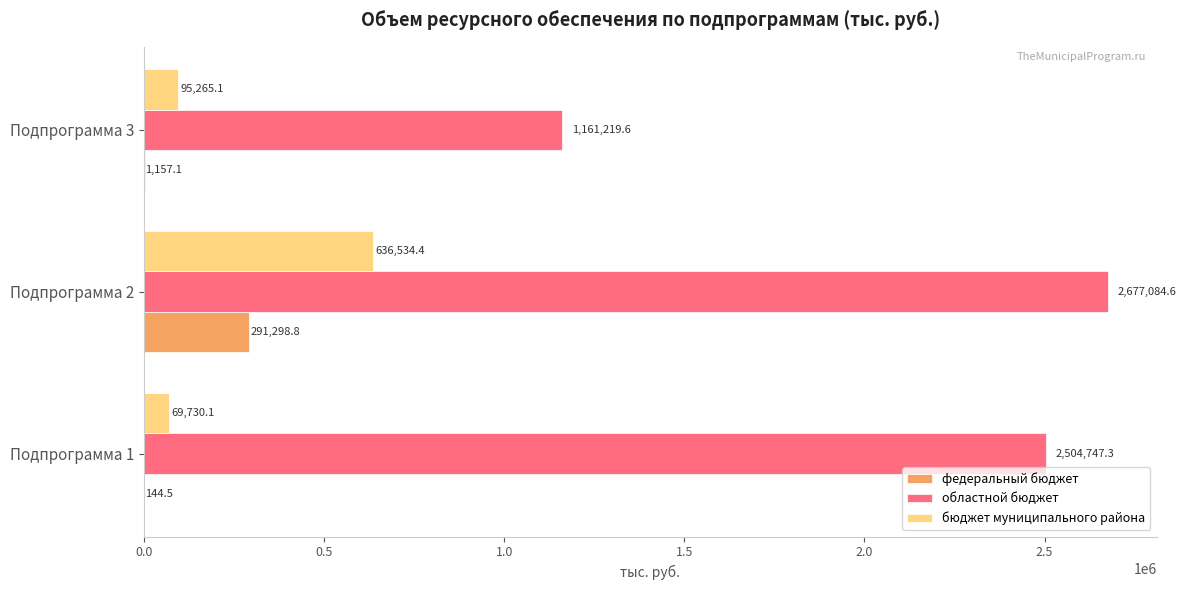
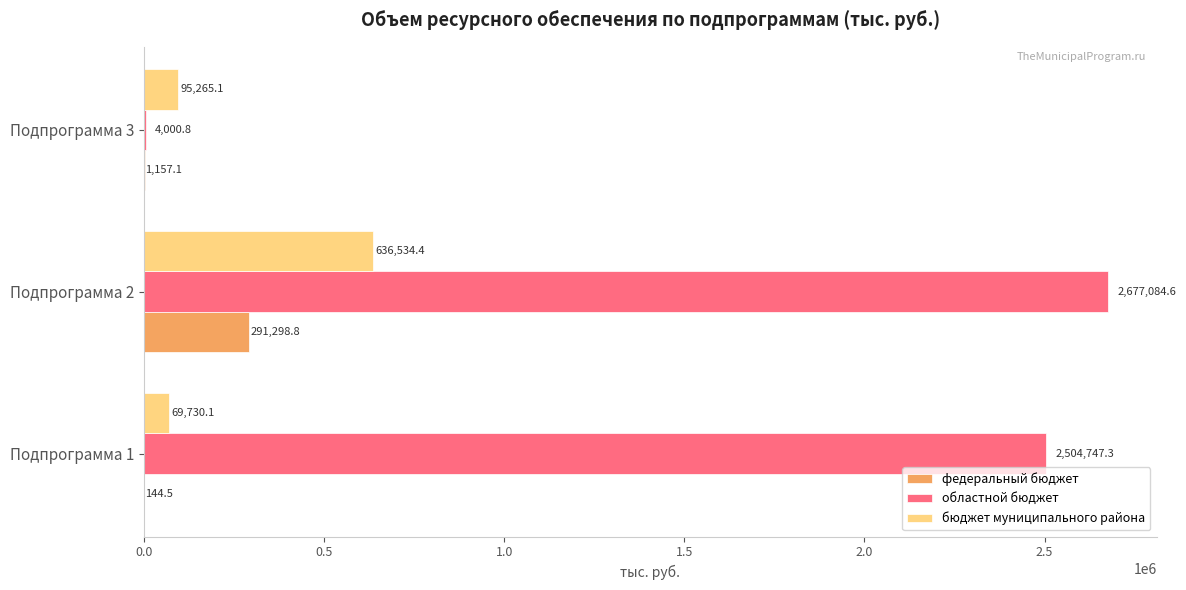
областной бюджет, Подпрограмма 3: 1,161,219.6 -> 4,000.8
